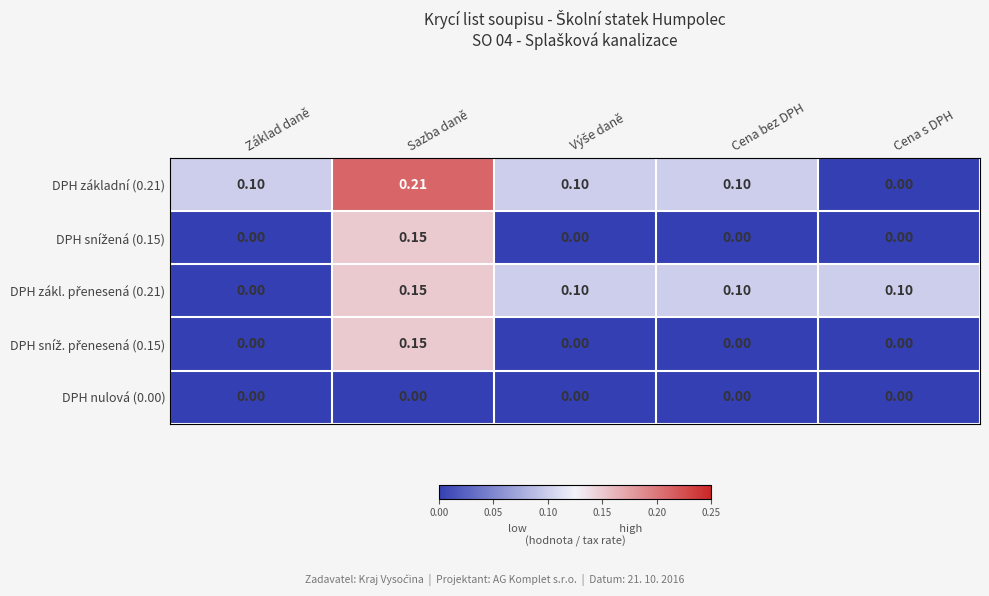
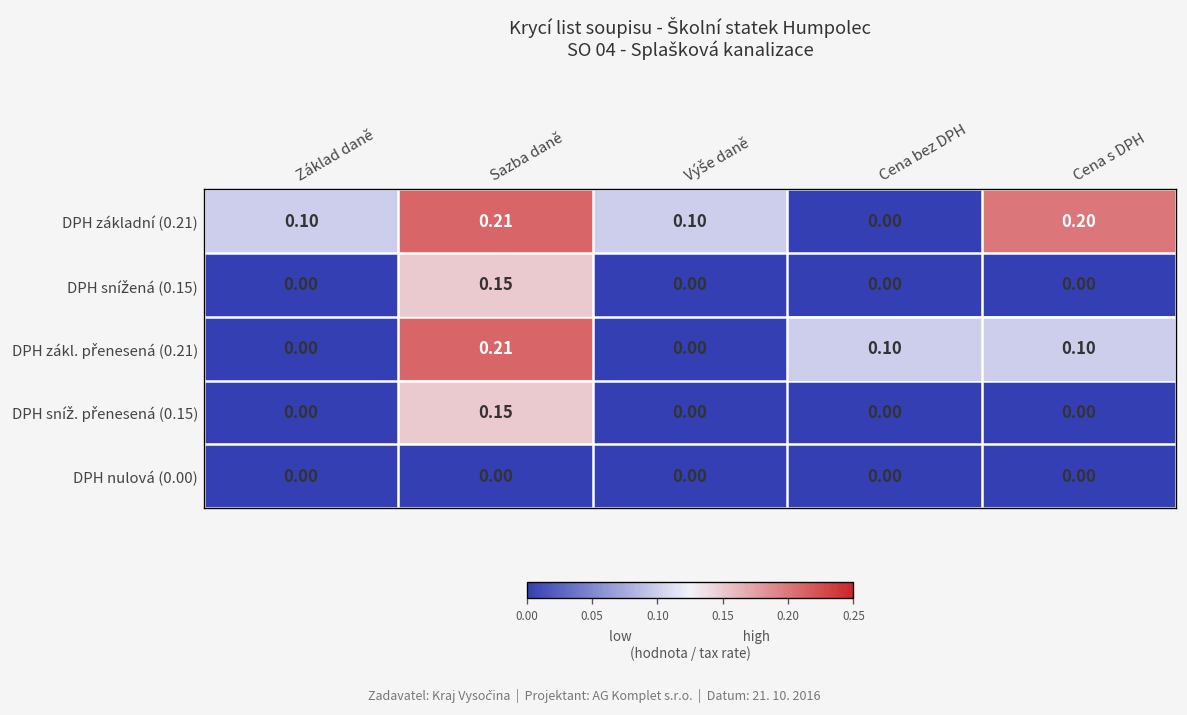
DPH základní (0.21), Cena bez DPH: 0.10 -> 0.00
DPH základní (0.21), Cena s DPH: 0.00 -> 0.20
DPH zákl. přenesená (0.21), Sazba daně: 0.15 -> 0.21
DPH zákl. přenesená (0.21), Výše daně: 0.10 -> 0.00
